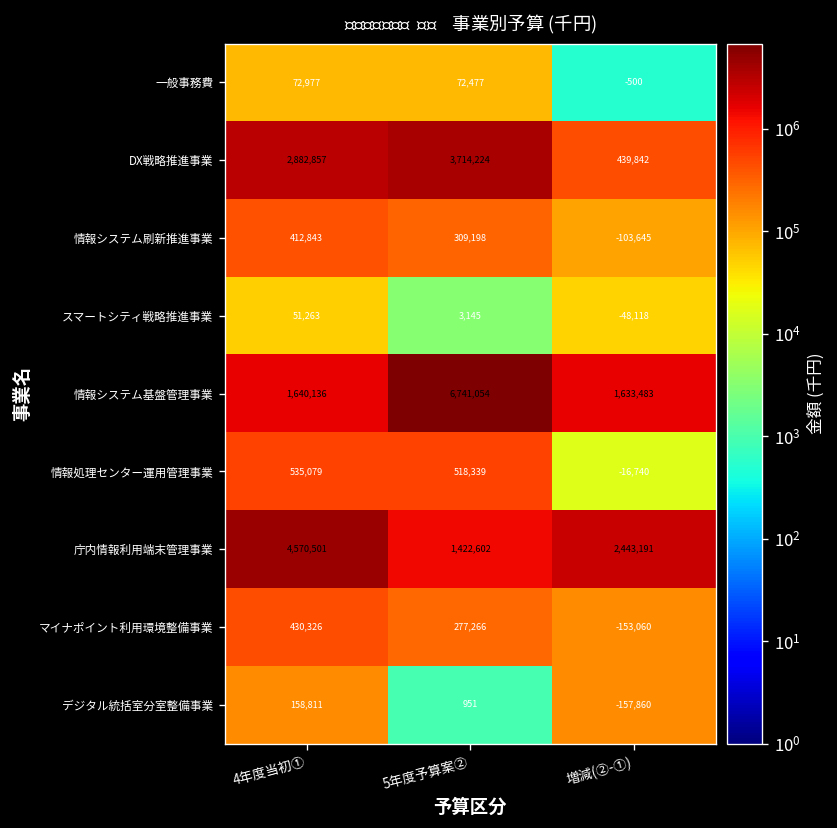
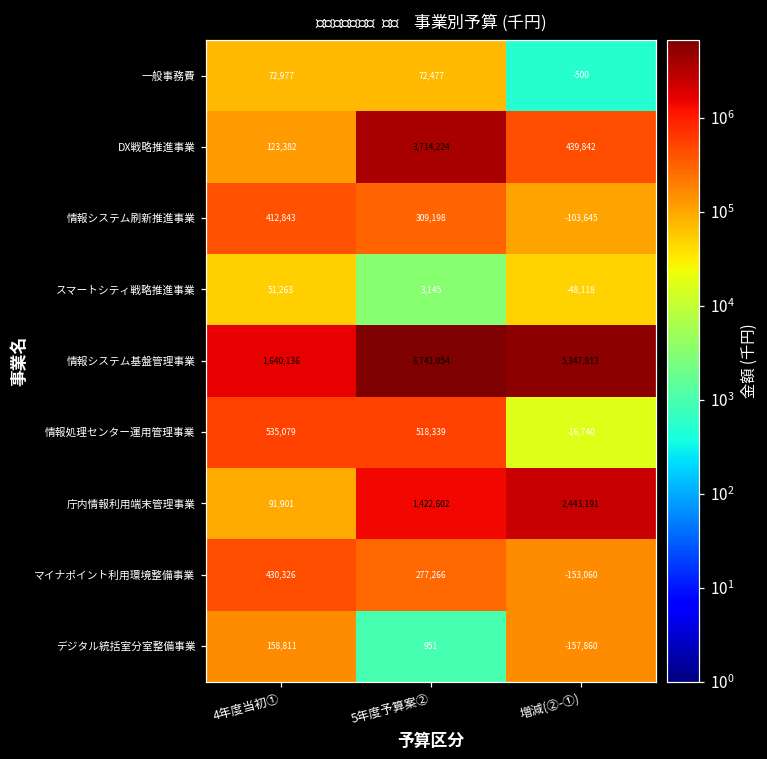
DX戦略推進事業, 4年度当初①: 2,882,857 -> 123,382
情報システム基盤管理事業, 増減(②-①): 1,633,483 -> 5,347,813
庁内情報利用端末管理事業, 4年度当初①: 4,570,501 -> 91,901
